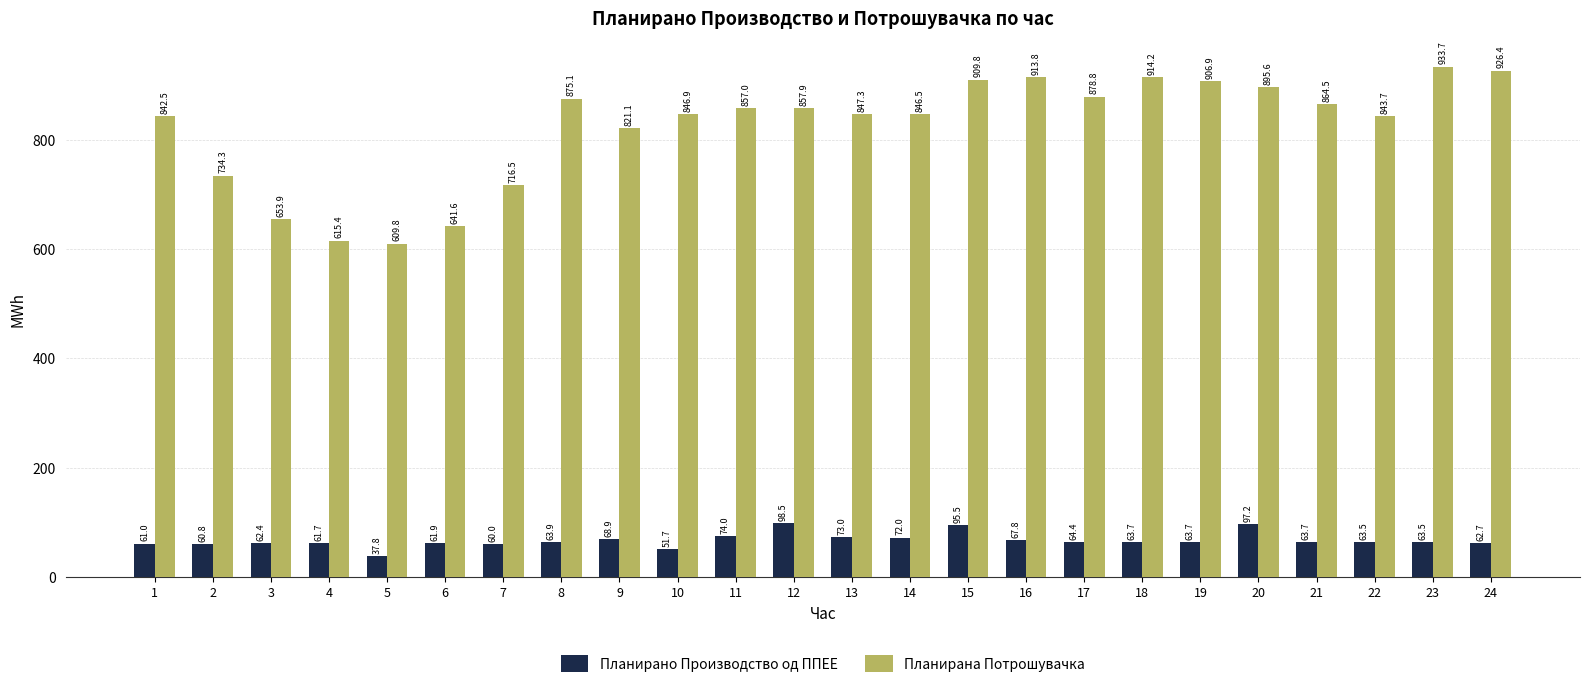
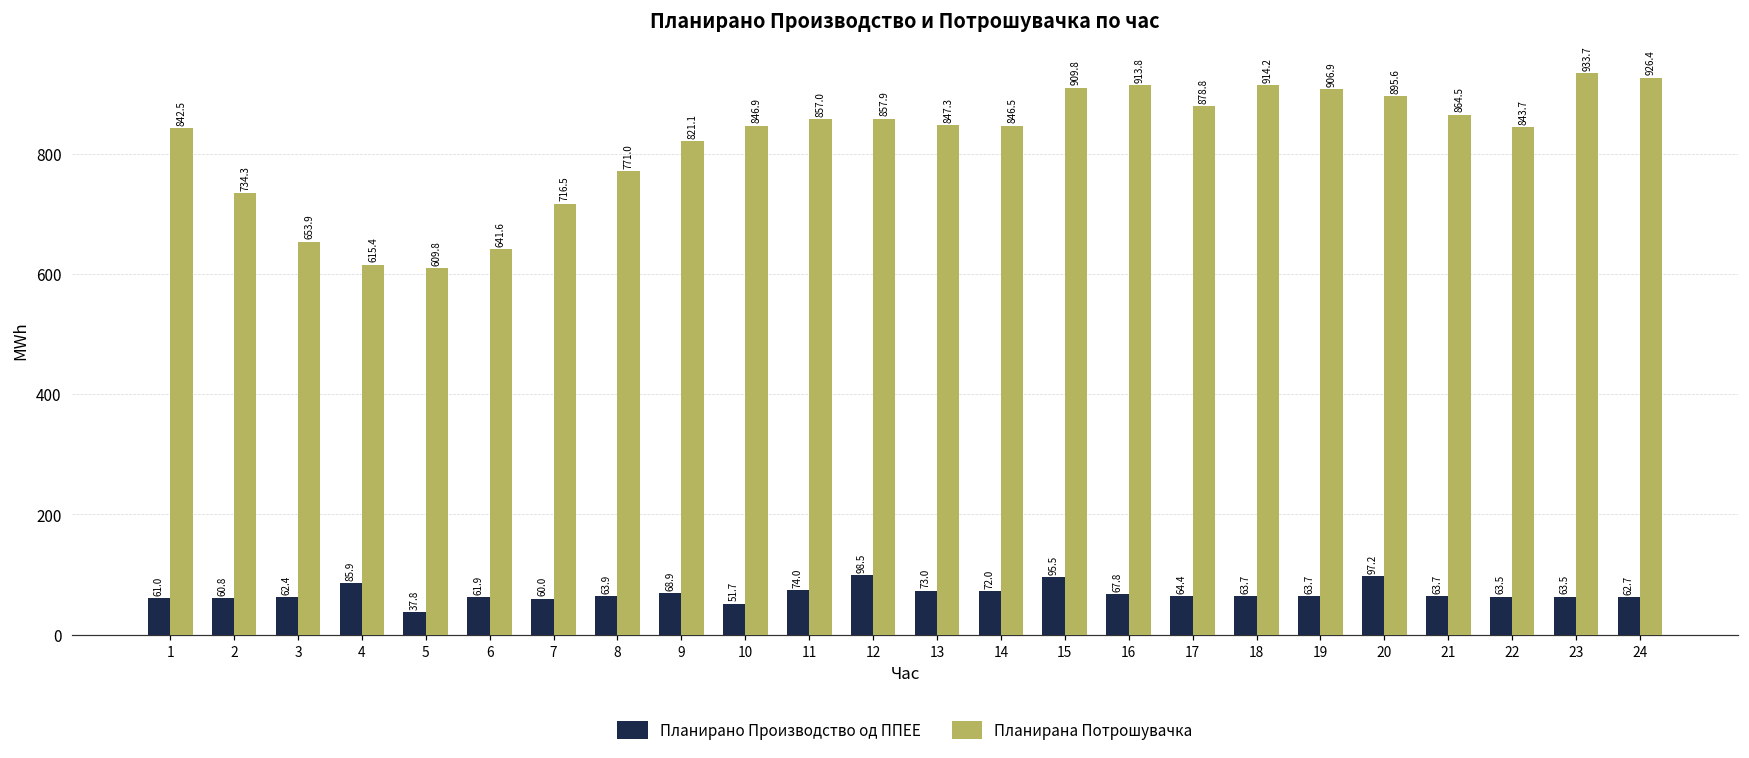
Планирано Производство од ППЕЕ, 4: 61.7 -> 85.9
Планирана Потрошувачка, 8: 875.1 -> 771.0
